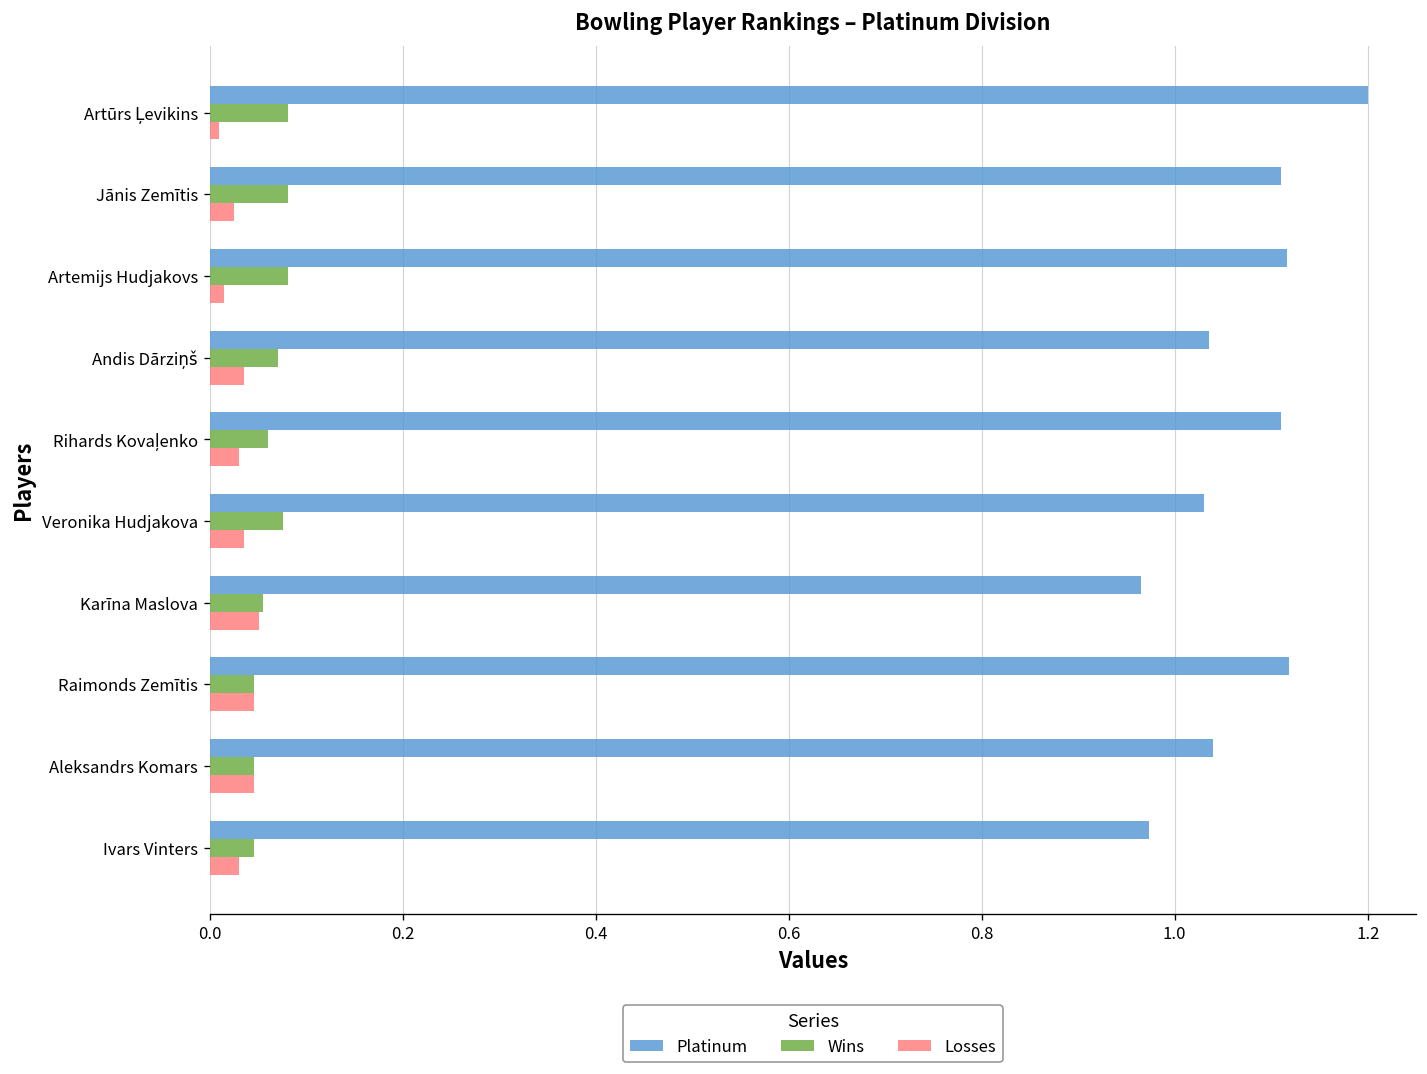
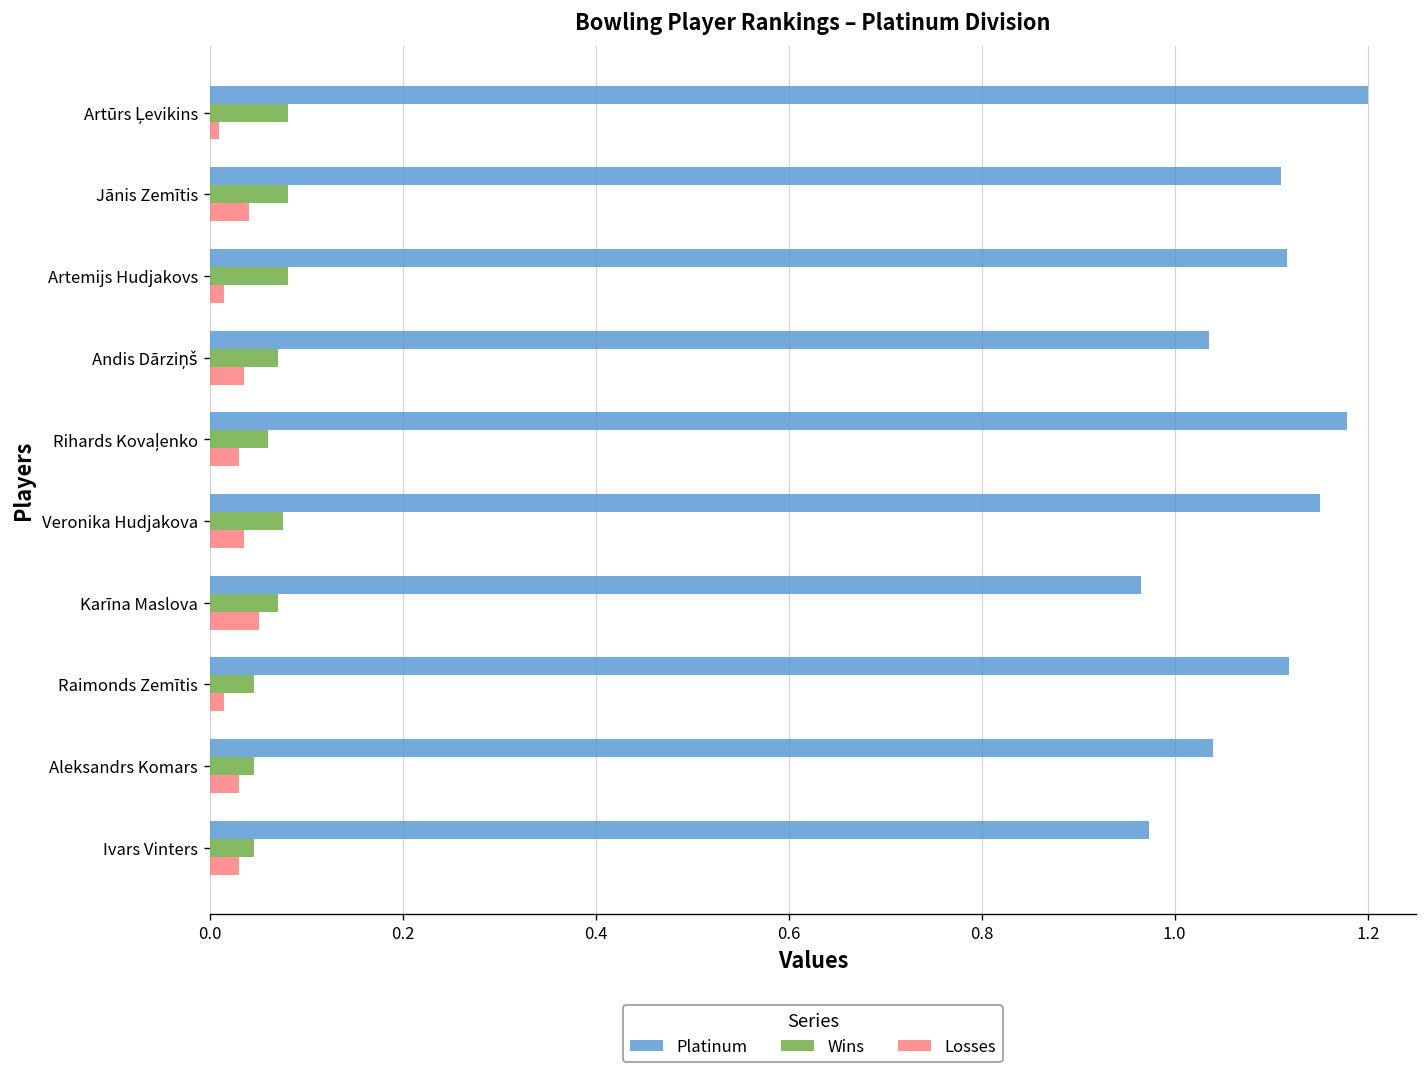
Losses, Jānis Zemītis: 0.03 -> 0.04
Platinum, Rihards Kovaļenko: 1.11 -> 1.18
Platinum, Veronika Hudjakova: 1.03 -> 1.15
Wins, Karīna Maslova: 0.06 -> 0.07
Losses, Raimonds Zemītis: 0.05 -> 0.02
Losses, Aleksandrs Komars: 0.05 -> 0.03
